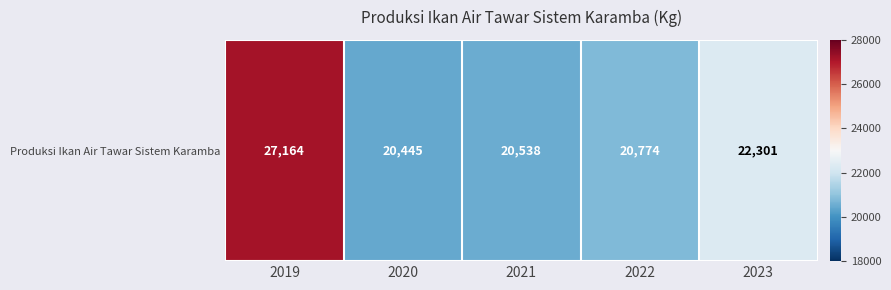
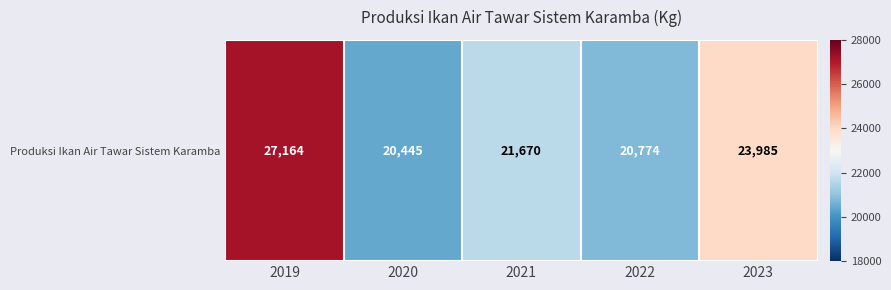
Produksi Ikan Air Tawar Sistem Karamba, 2021: 20,538 -> 21,670
Produksi Ikan Air Tawar Sistem Karamba, 2023: 22,301 -> 23,985
